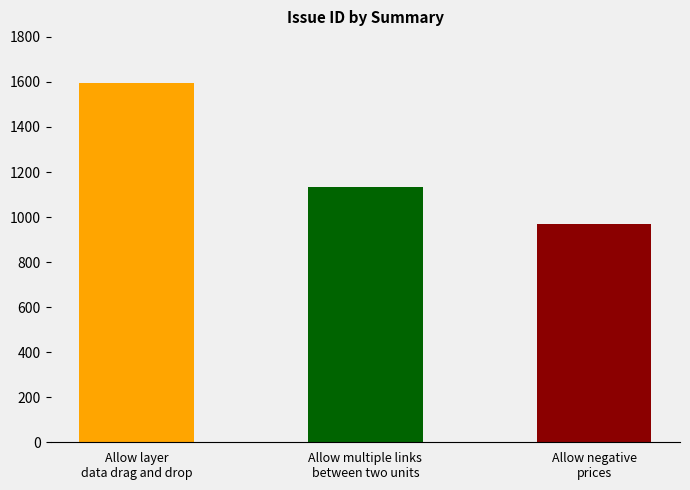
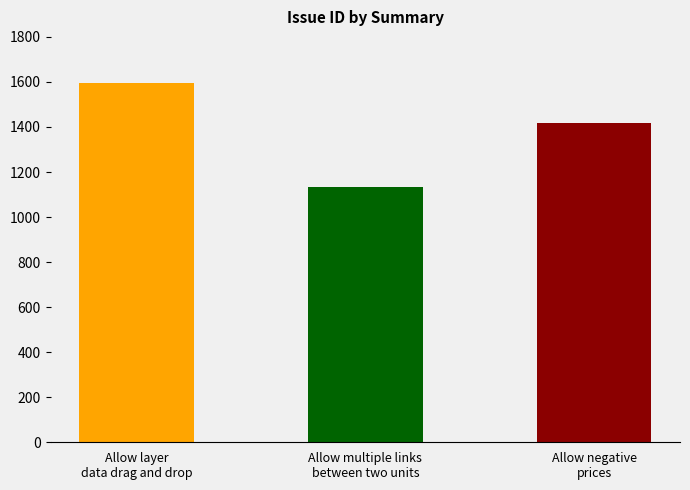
Allow negative prices: 970 -> 1420
